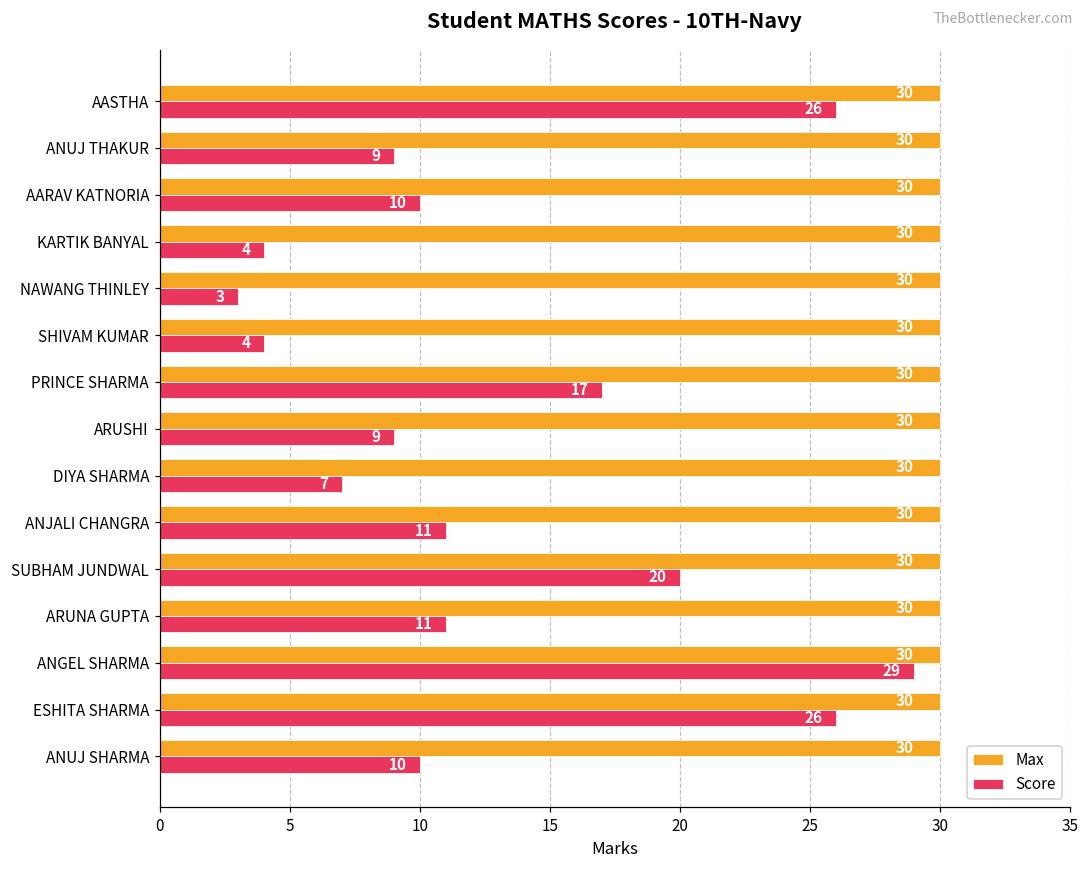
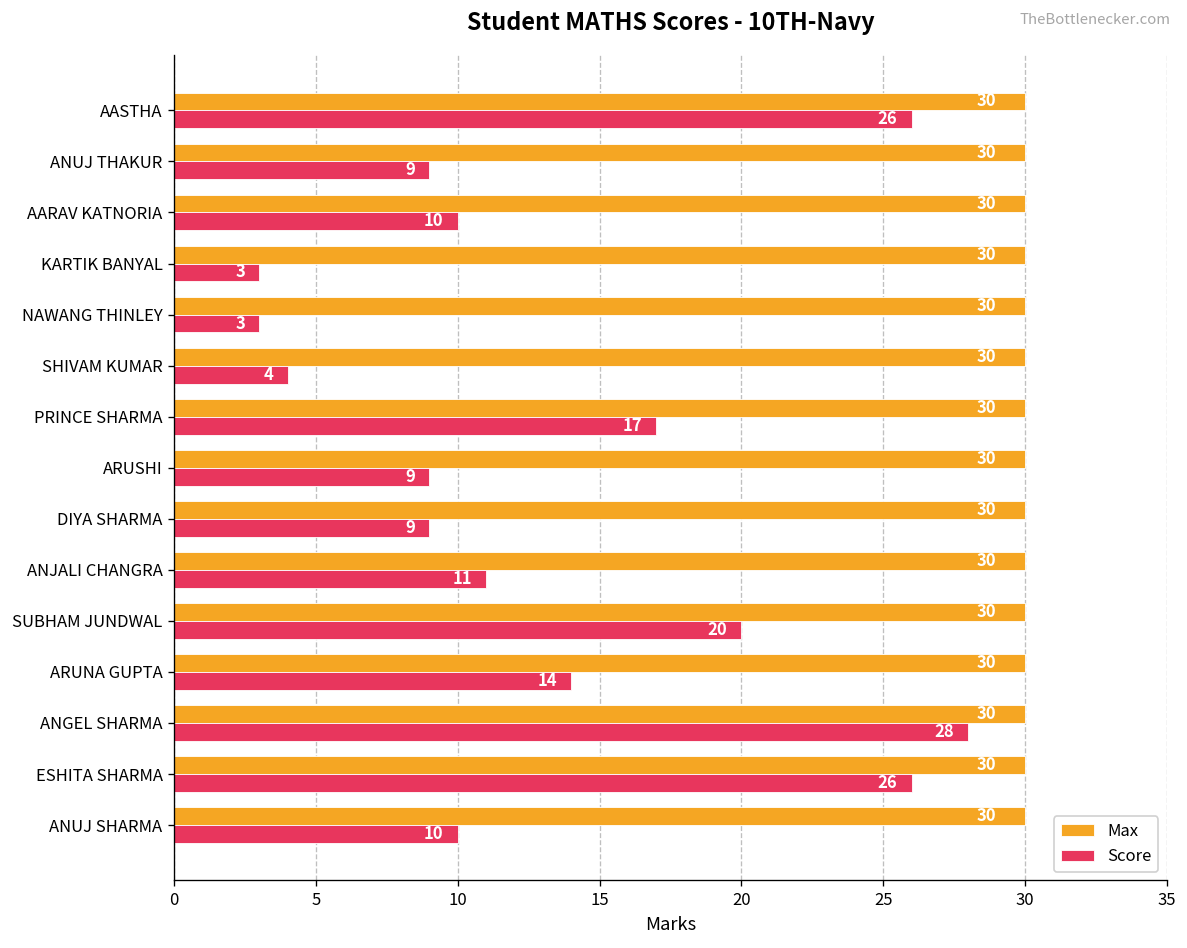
Score, KARTIK BANYAL: 4 -> 3
Score, DIYA SHARMA: 7 -> 9
Score, ARUNA GUPTA: 11 -> 14
Score, ANGEL SHARMA: 29 -> 28
